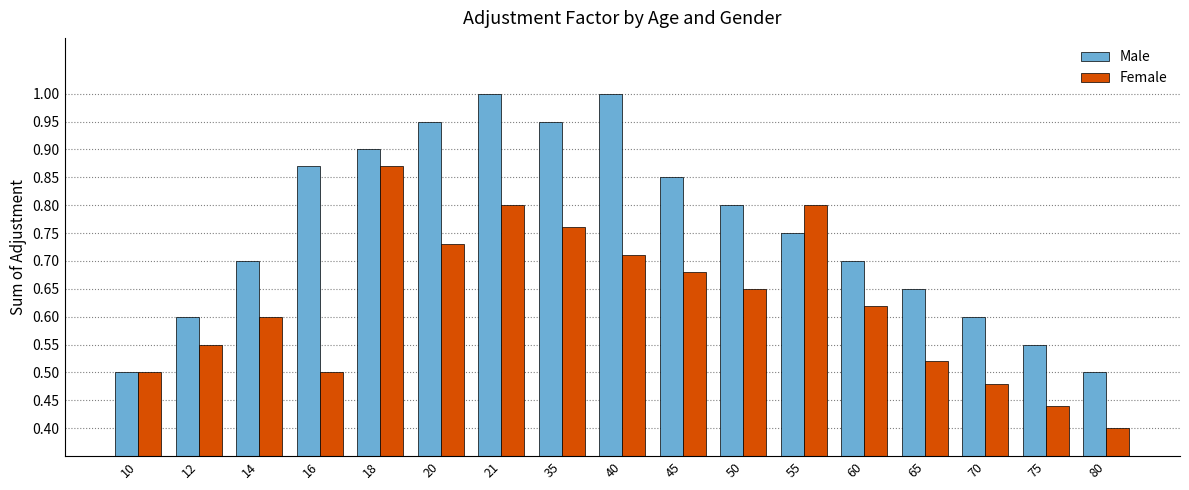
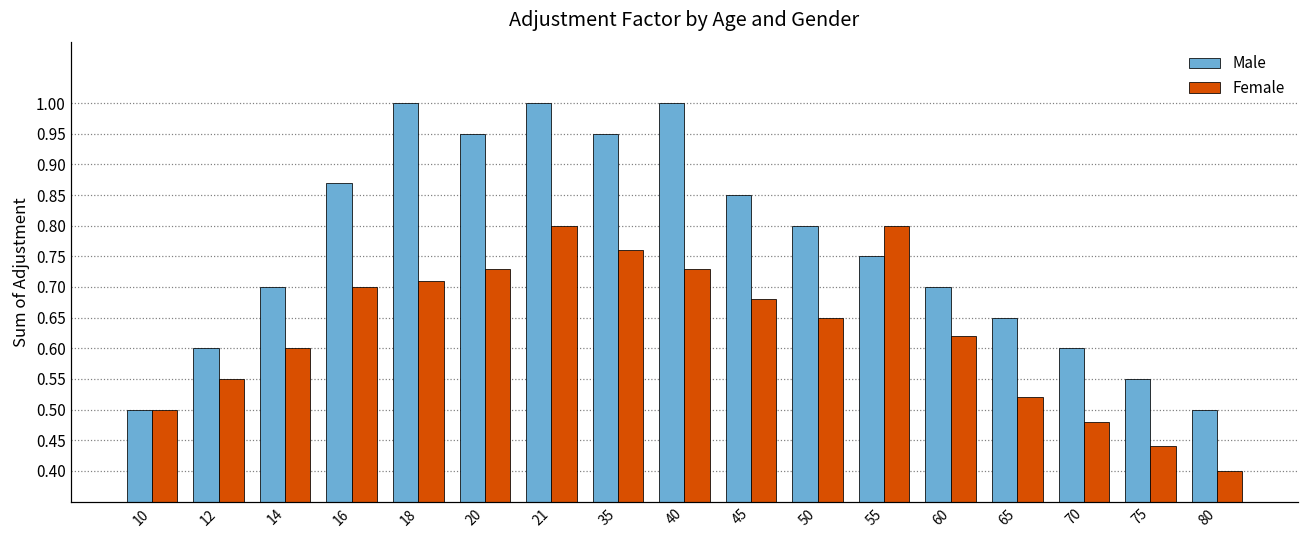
Female, 16: 0.5 -> 0.7
Male, 18: 0.9 -> 1.0
Female, 18: 0.87 -> 0.71
Female, 40: 0.71 -> 0.73
